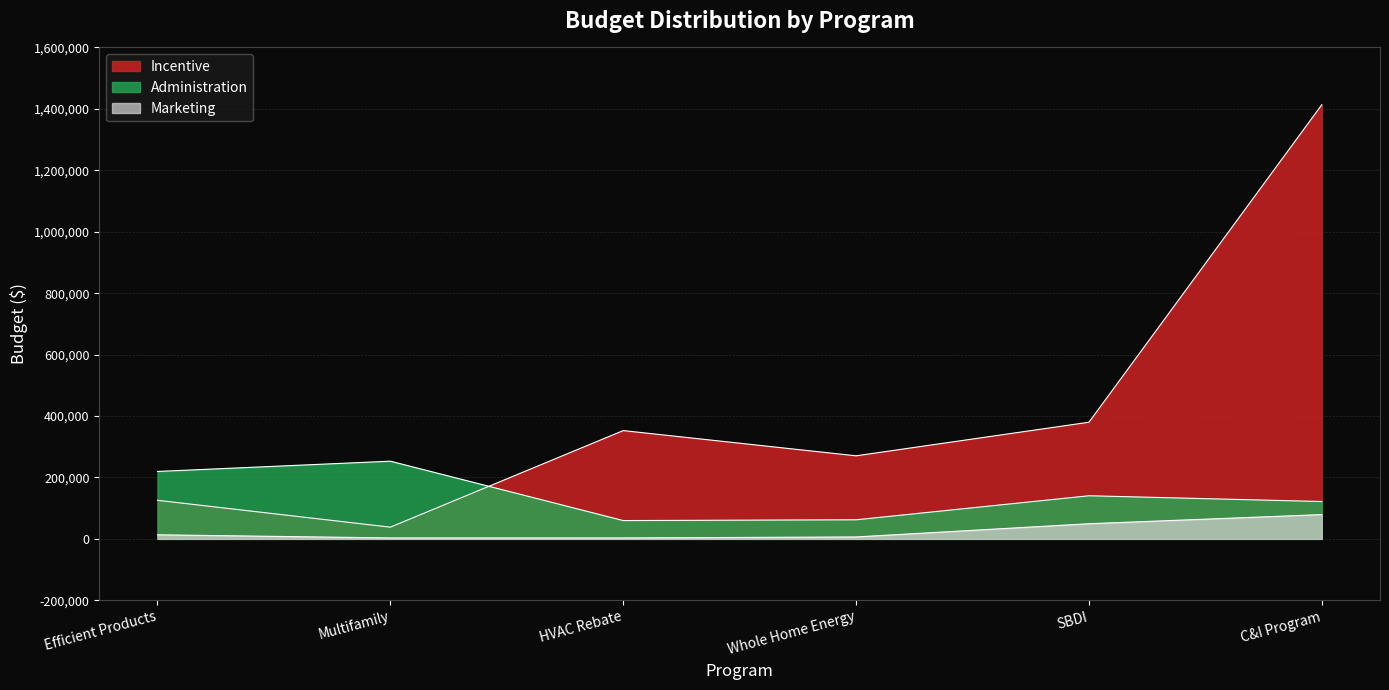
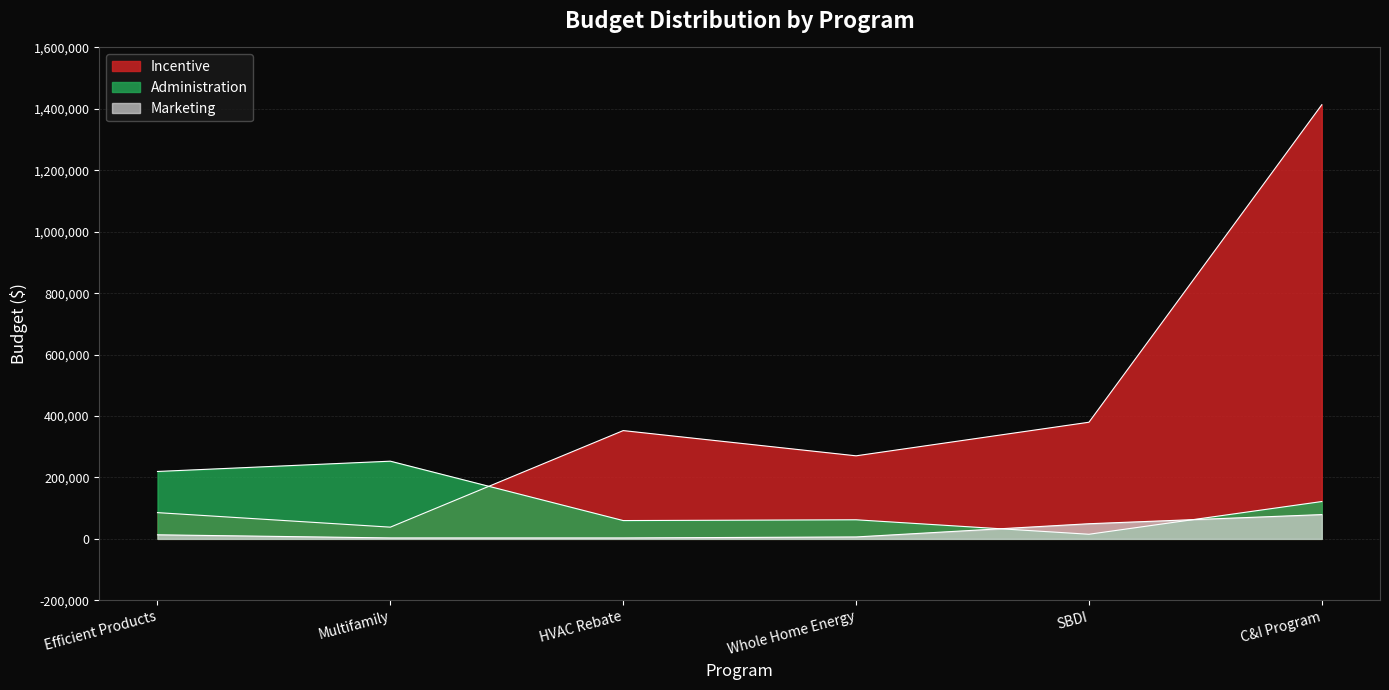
Incentive, Efficient Products: 130,000 -> 90,000
Administration, SBDI: 140,000 -> 20,000
